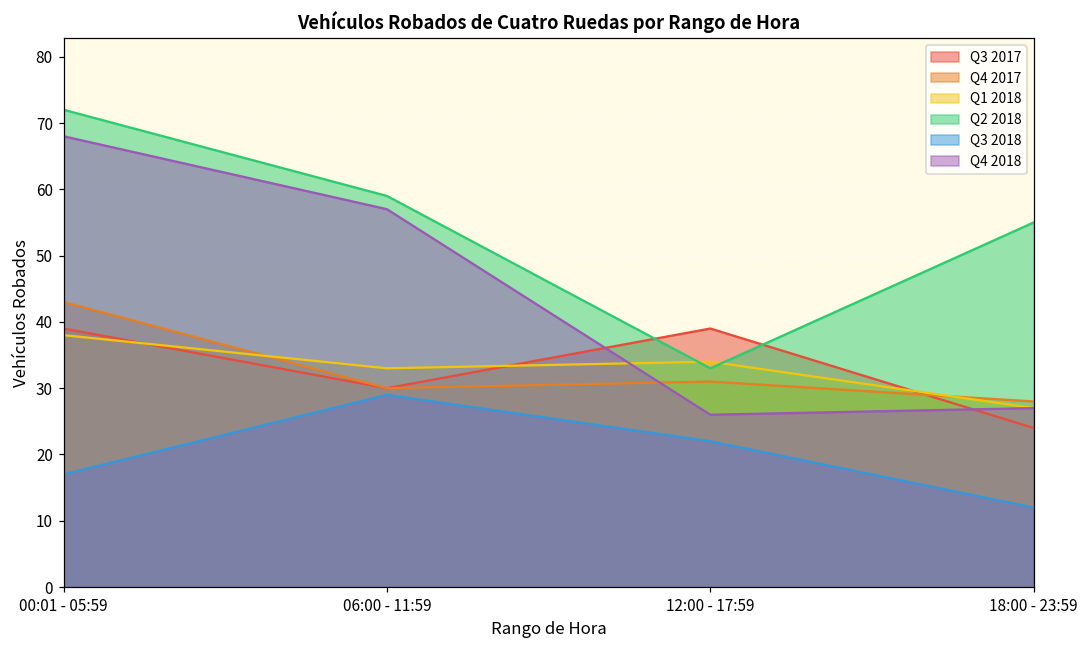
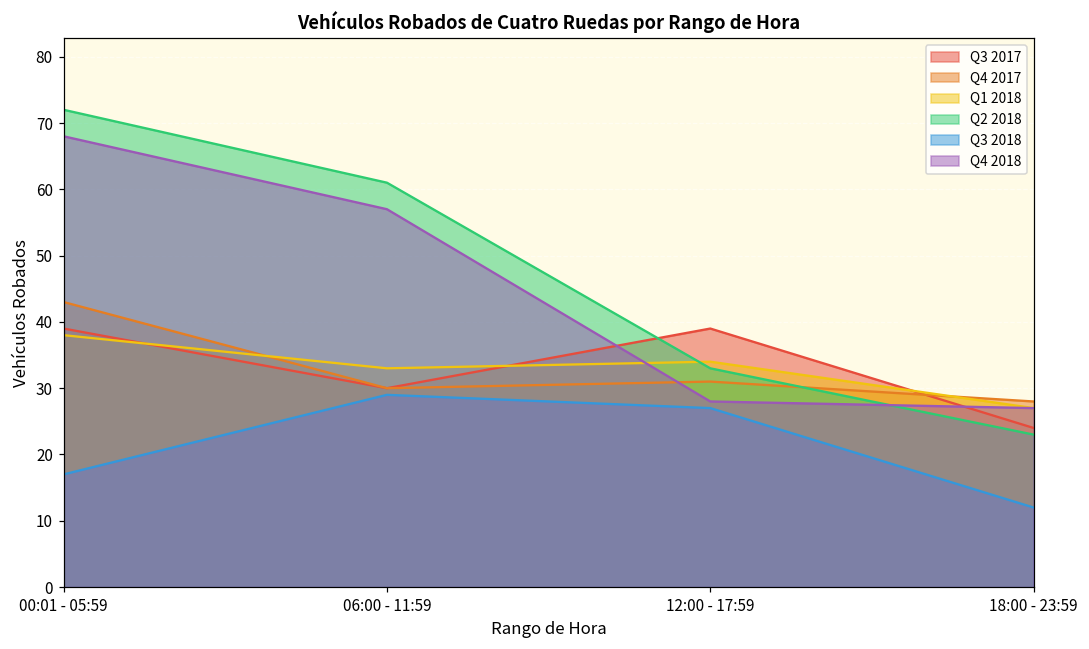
Q2 2018, 06:00 - 11:59: 59 -> 61
Q3 2018, 12:00 - 17:59: 22 -> 27
Q4 2018, 12:00 - 17:59: 26 -> 28
Q2 2018, 18:00 - 23:59: 55 -> 23
